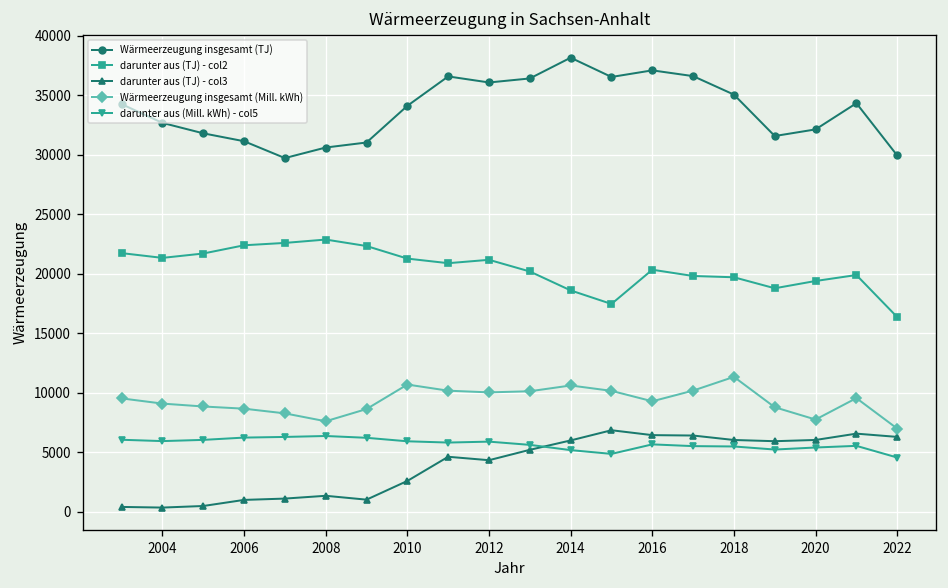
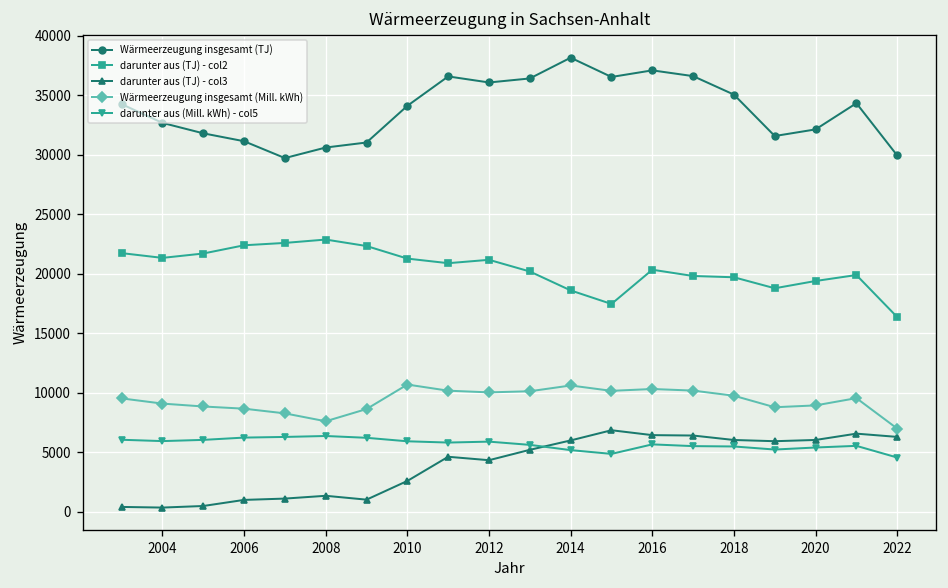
Wärmeerzeugung insgesamt (Mill. kWh), 2016: 9000 -> 10000
Wärmeerzeugung insgesamt (Mill. kWh), 2018: 11000 -> 10000
Wärmeerzeugung insgesamt (Mill. kWh), 2020: 8000 -> 9000
